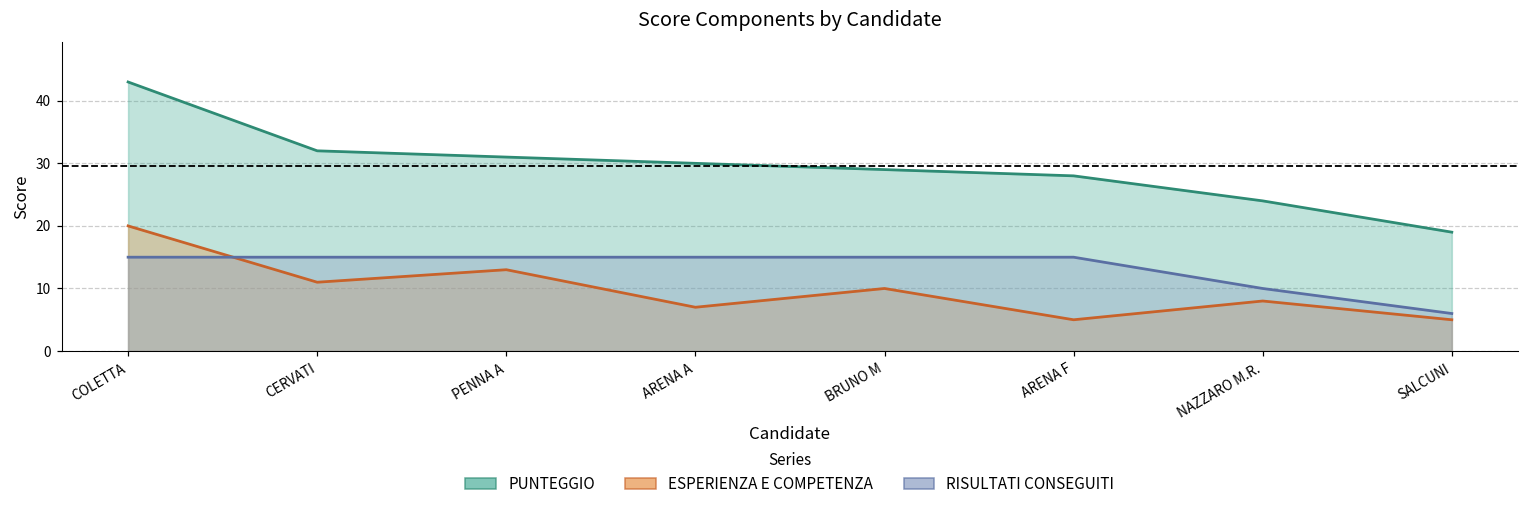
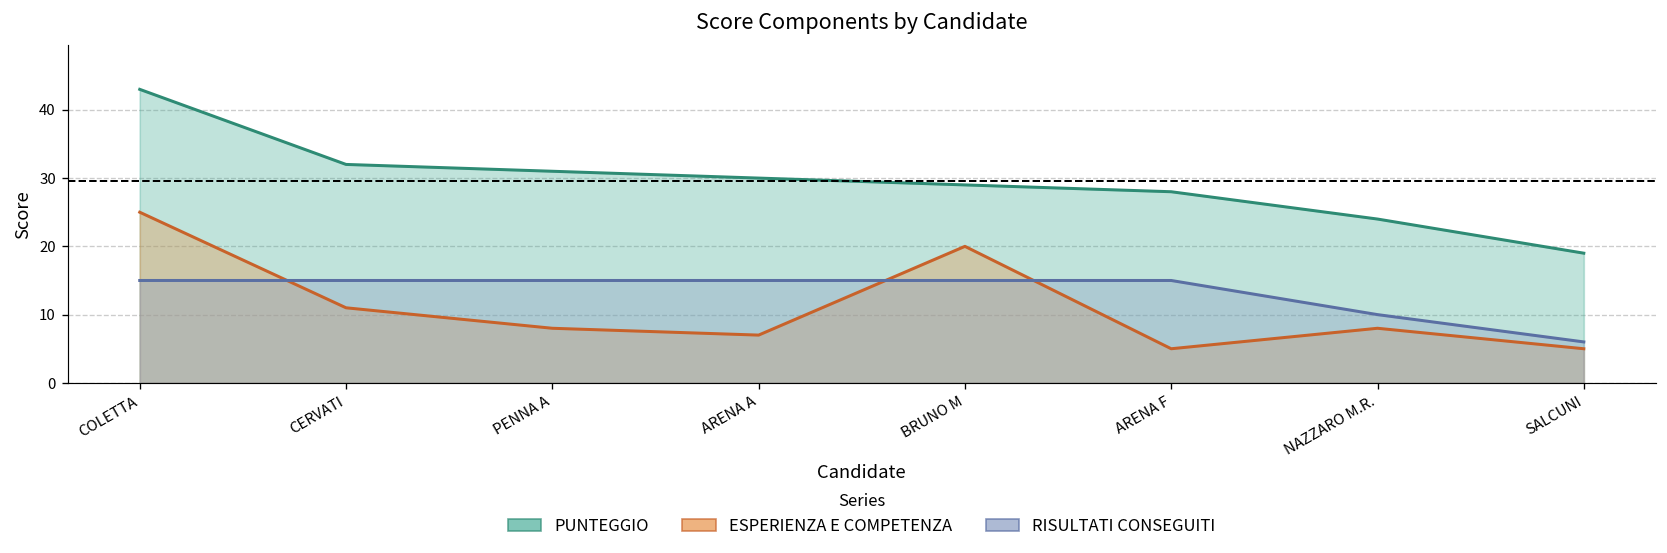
ESPERIENZA E COMPETENZA, COLETTA: 20 -> 25
ESPERIENZA E COMPETENZA, PENNA A: 13 -> 8
ESPERIENZA E COMPETENZA, BRUNO M: 10 -> 20
